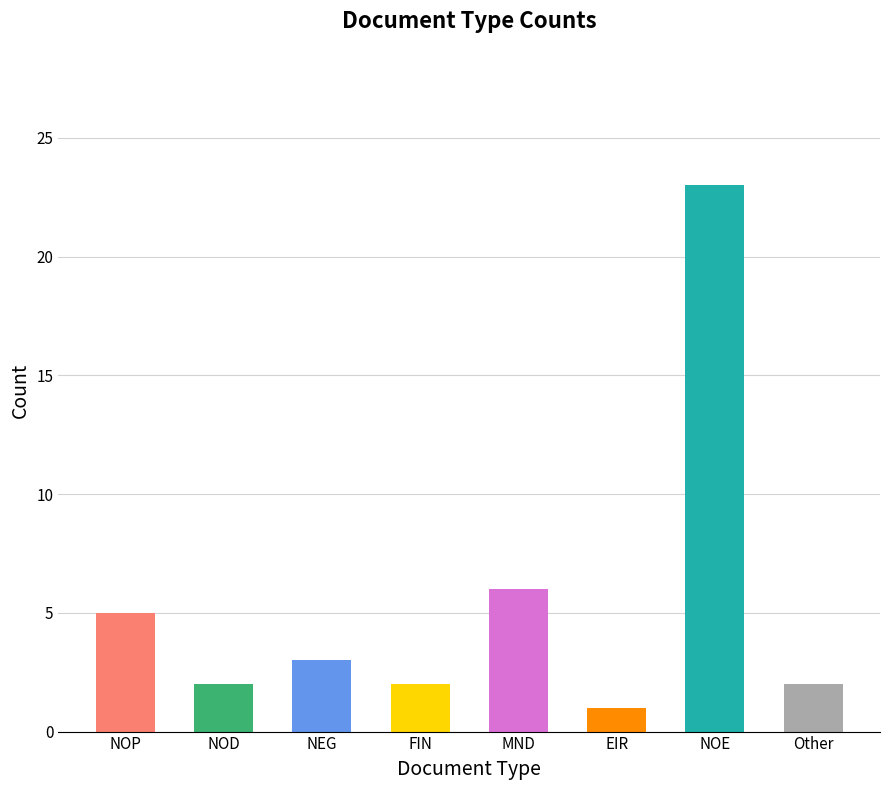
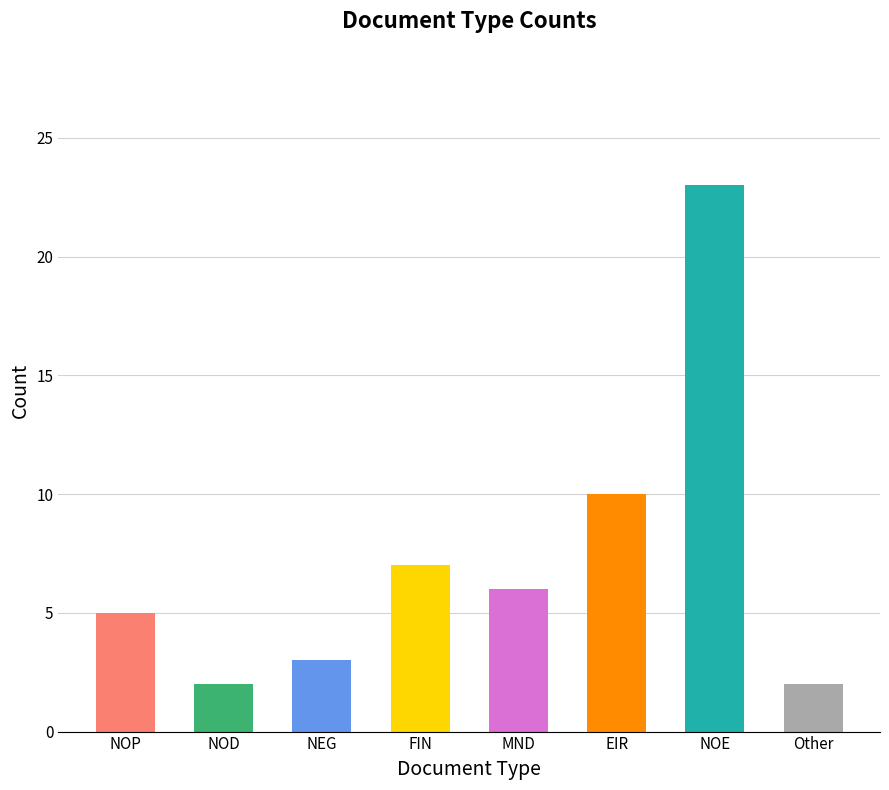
FIN: 2 -> 7
EIR: 1 -> 10
